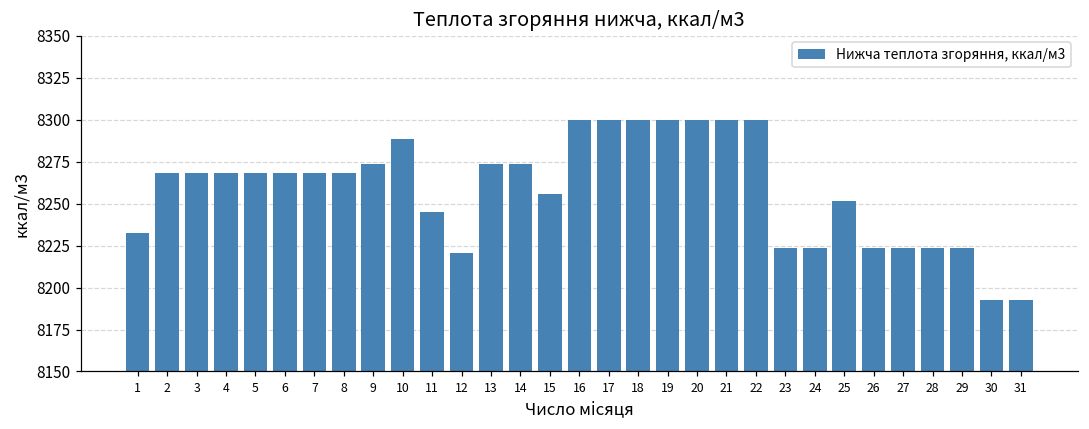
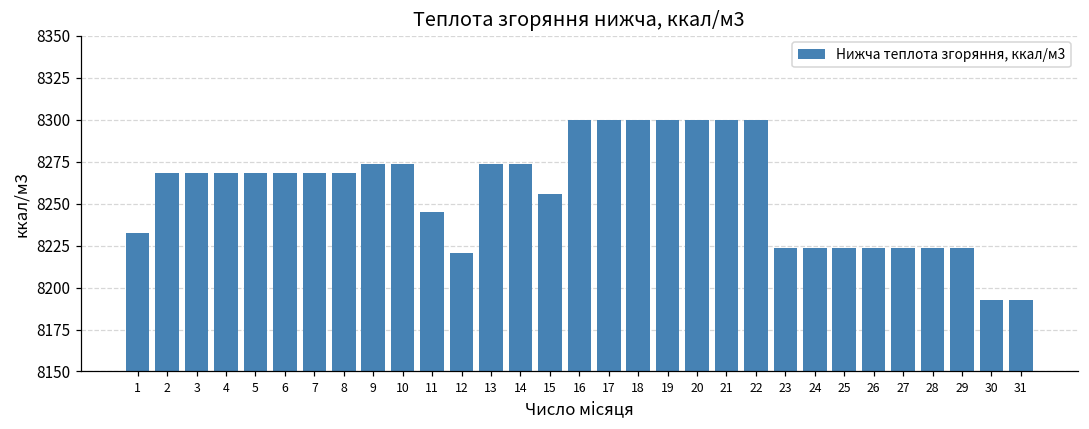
10: 8288 -> 8274
25: 8252 -> 8223
